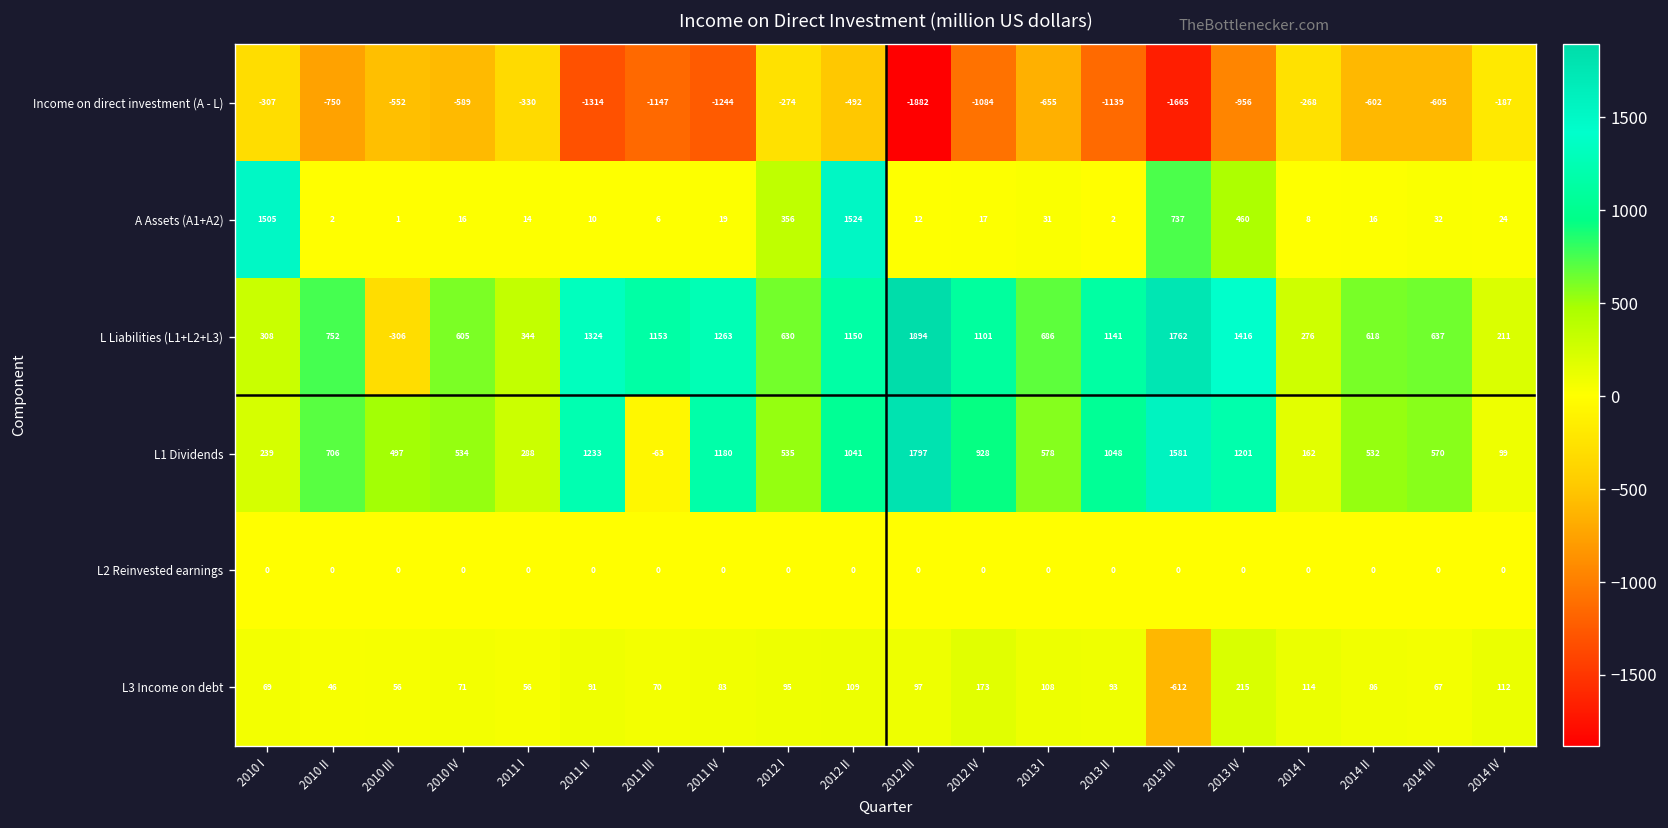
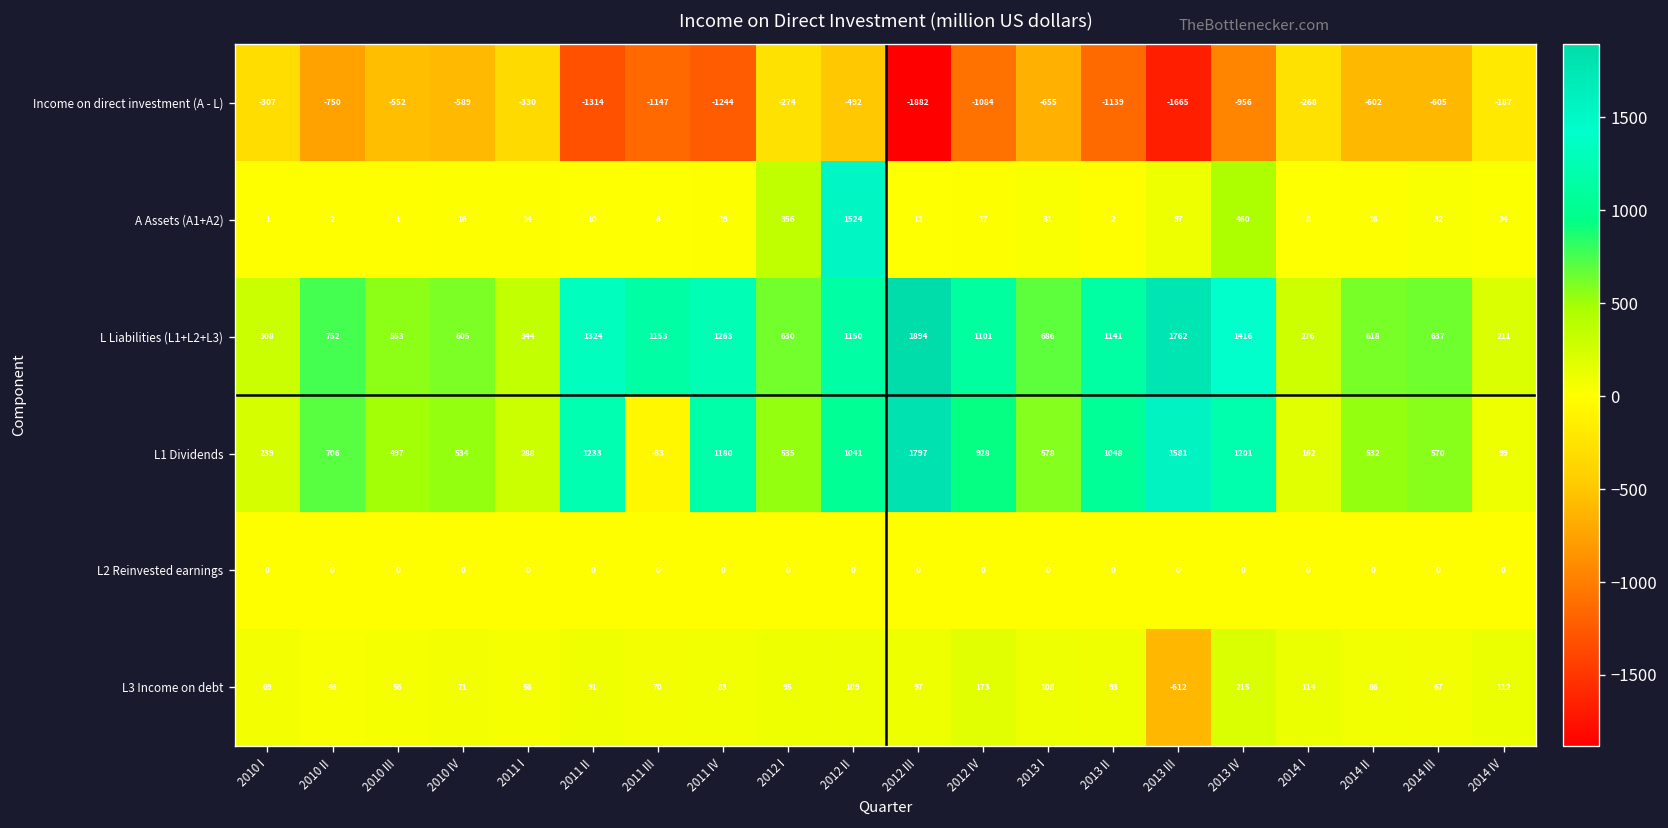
A Assets (A1+A2), 2010 I: 1505 -> 1
A Assets (A1+A2), 2013 III: 737 -> 97
L Liabilities (L1+L2+L3), 2010 III: -306 -> 553
